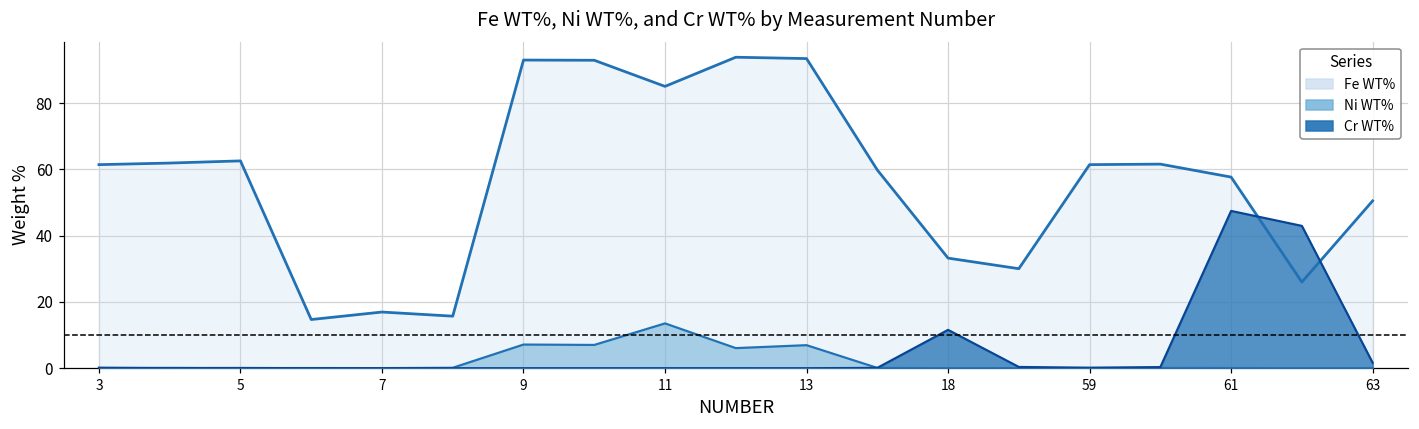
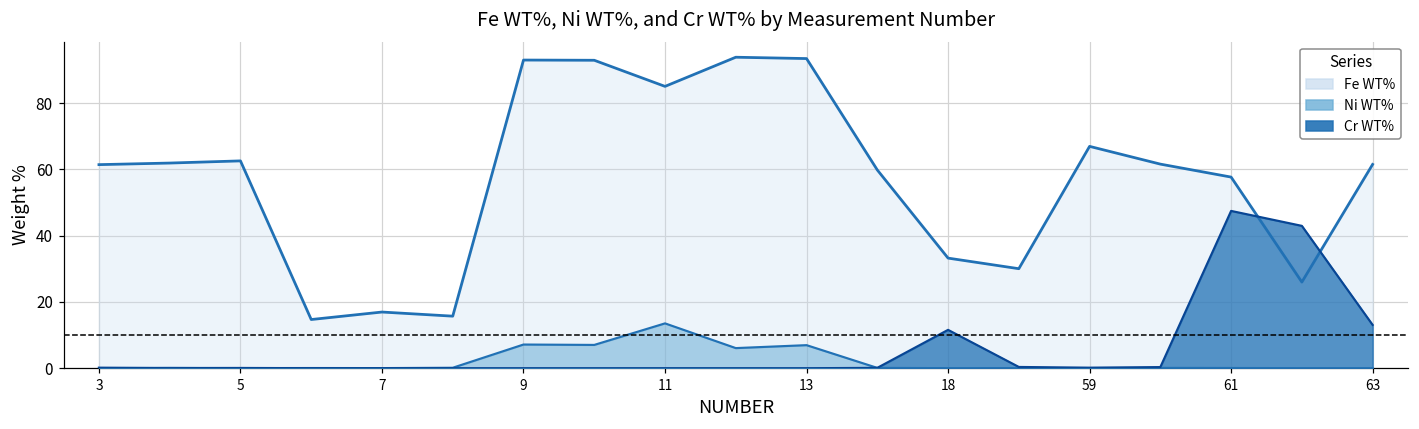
Fe WT%, 59: 61 -> 67
Fe WT%, 63: 50 -> 61
Cr WT%, 63: 2 -> 13
